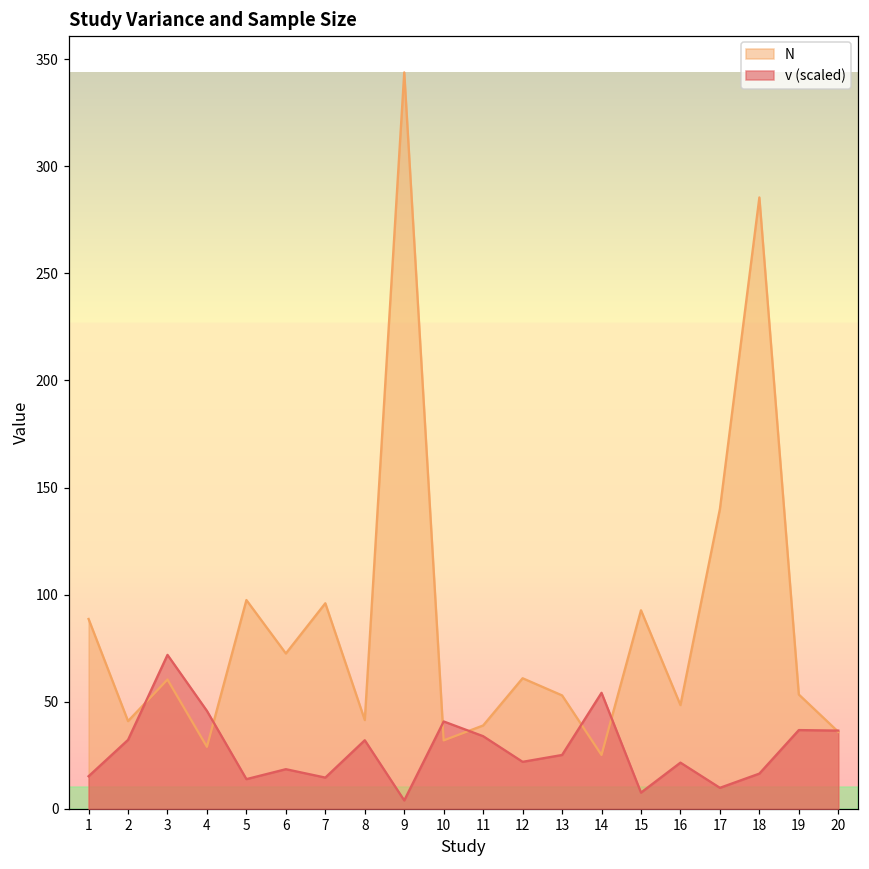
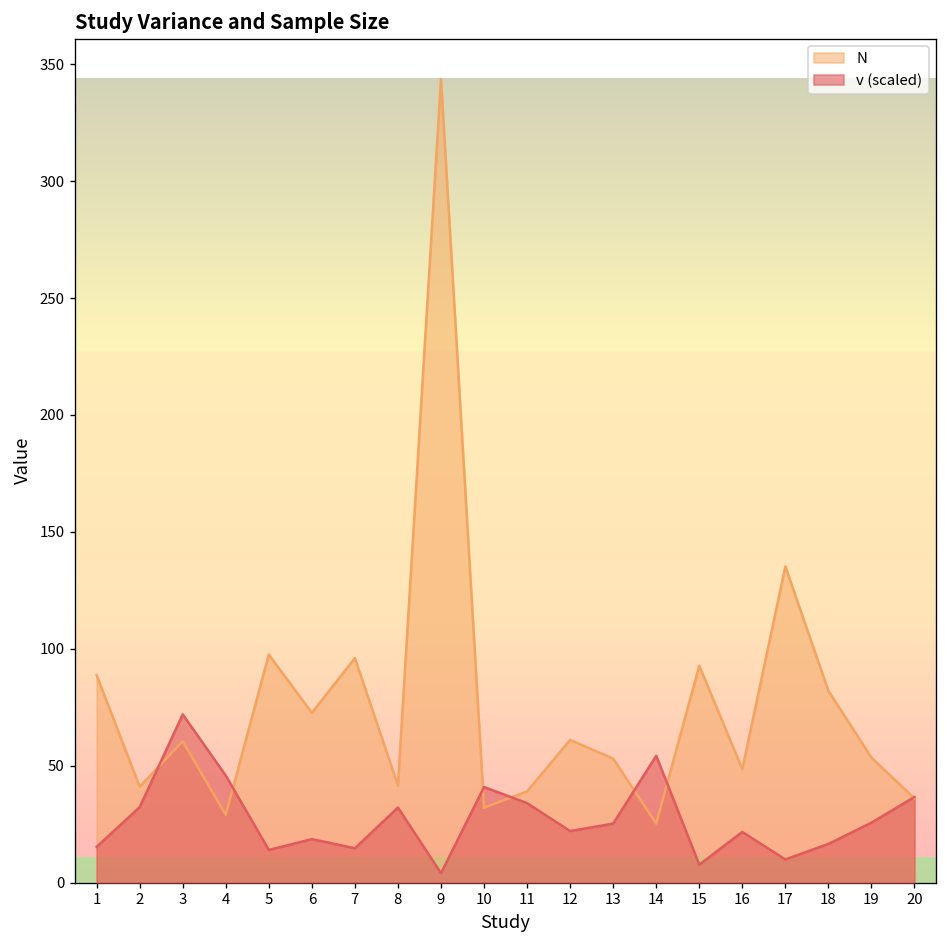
N, 17: 140 -> 135
N, 18: 285 -> 82
v (scaled), 19: 37 -> 26
